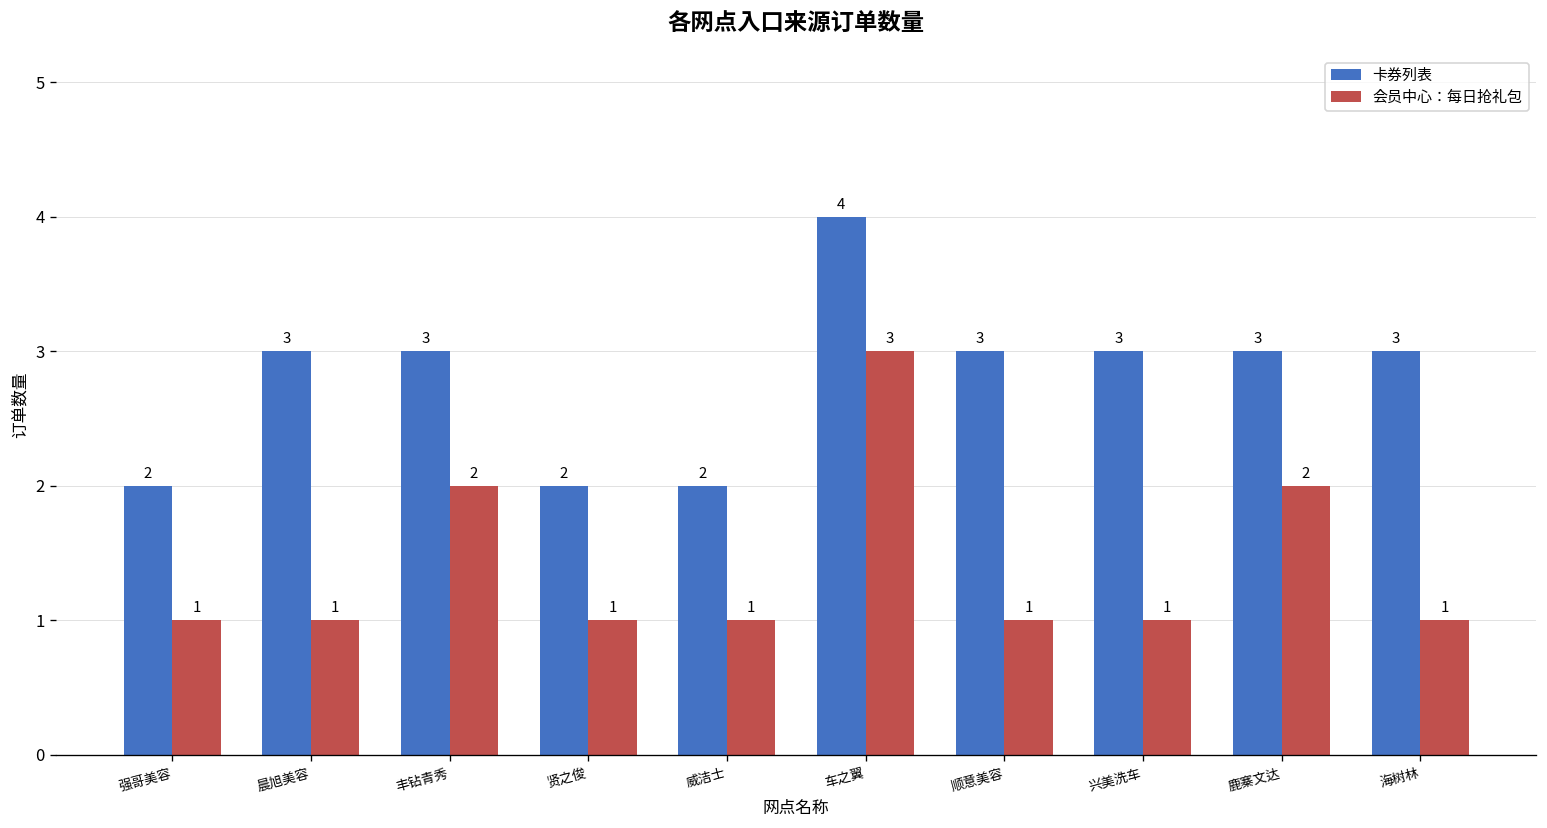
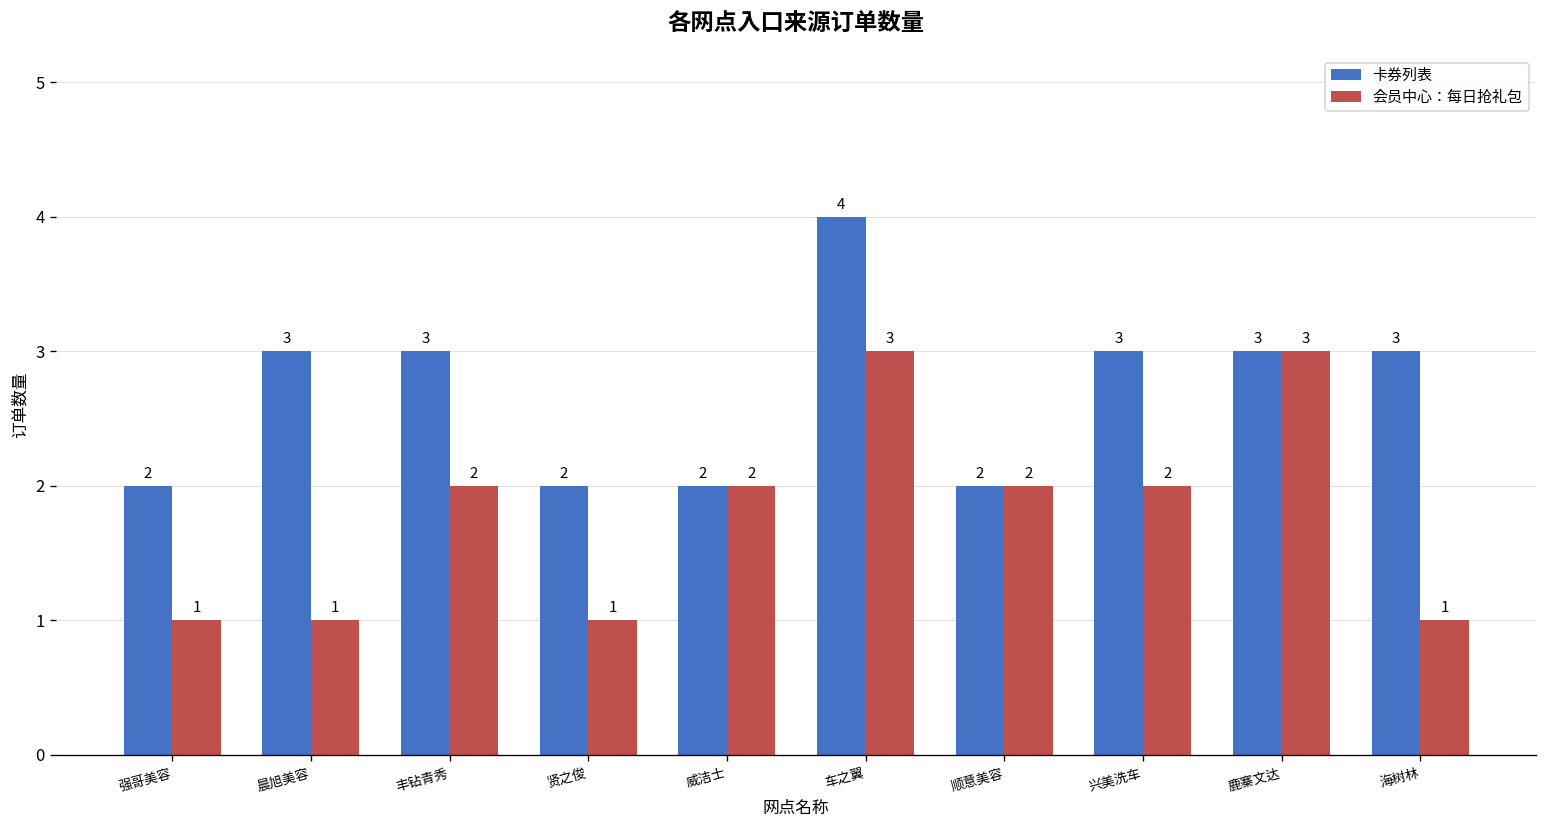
会员中心：每日抢礼包, 威洁士: 1 -> 2
卡券列表, 顺意美容: 3 -> 2
会员中心：每日抢礼包, 顺意美容: 1 -> 2
会员中心：每日抢礼包, 兴美洗车: 1 -> 2
会员中心：每日抢礼包, 鹿寨文达: 2 -> 3
